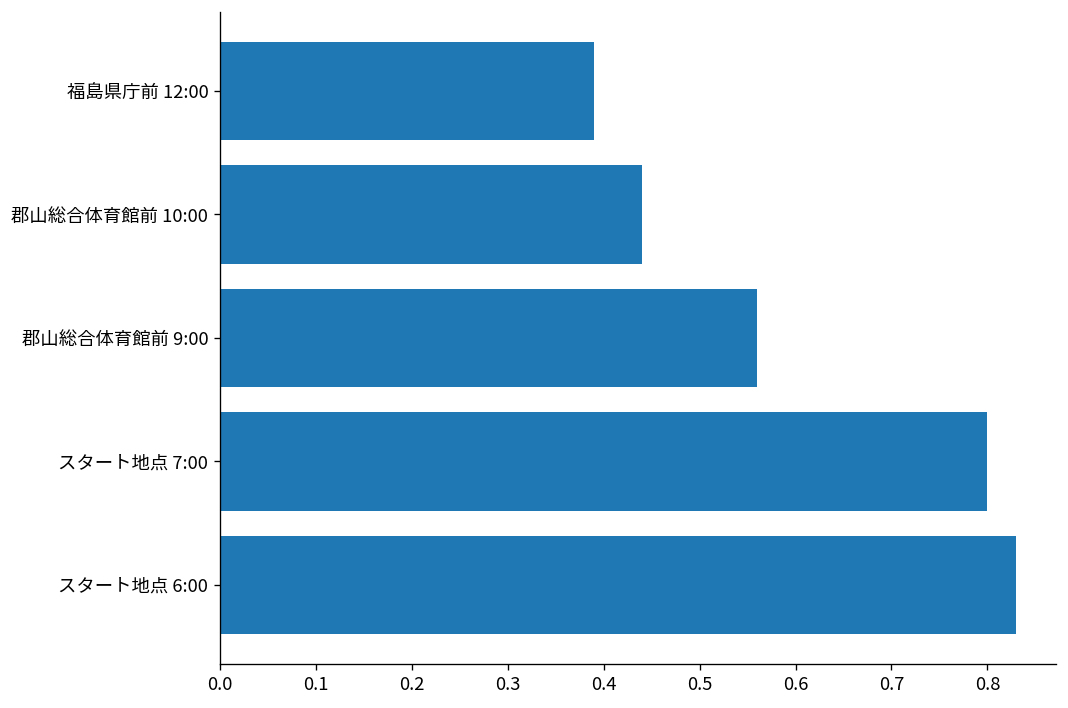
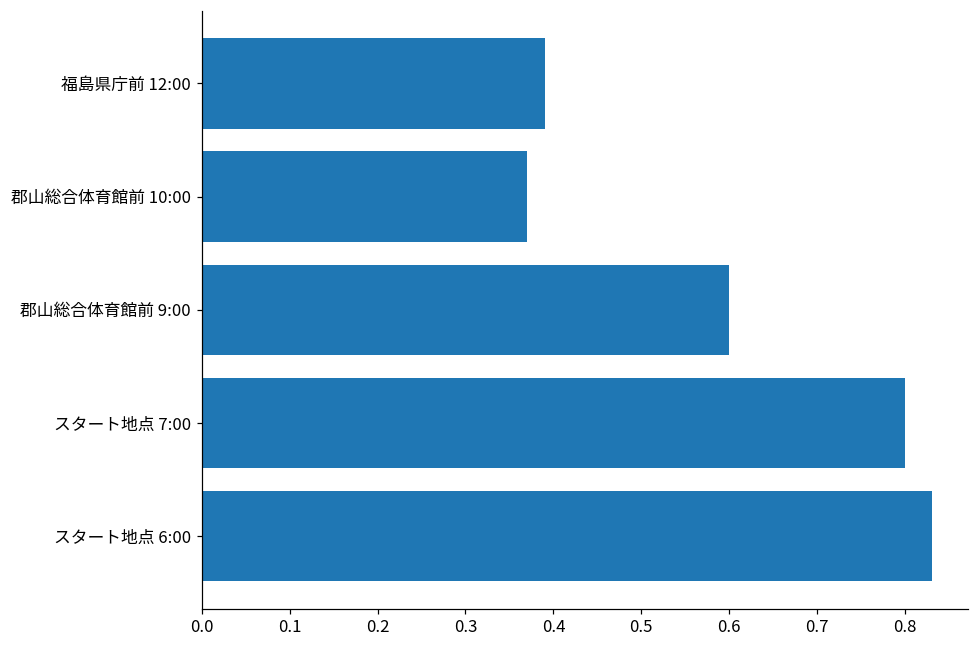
郡山総合体育館前 10:00: 0.44 -> 0.37
郡山総合体育館前 9:00: 0.56 -> 0.60
